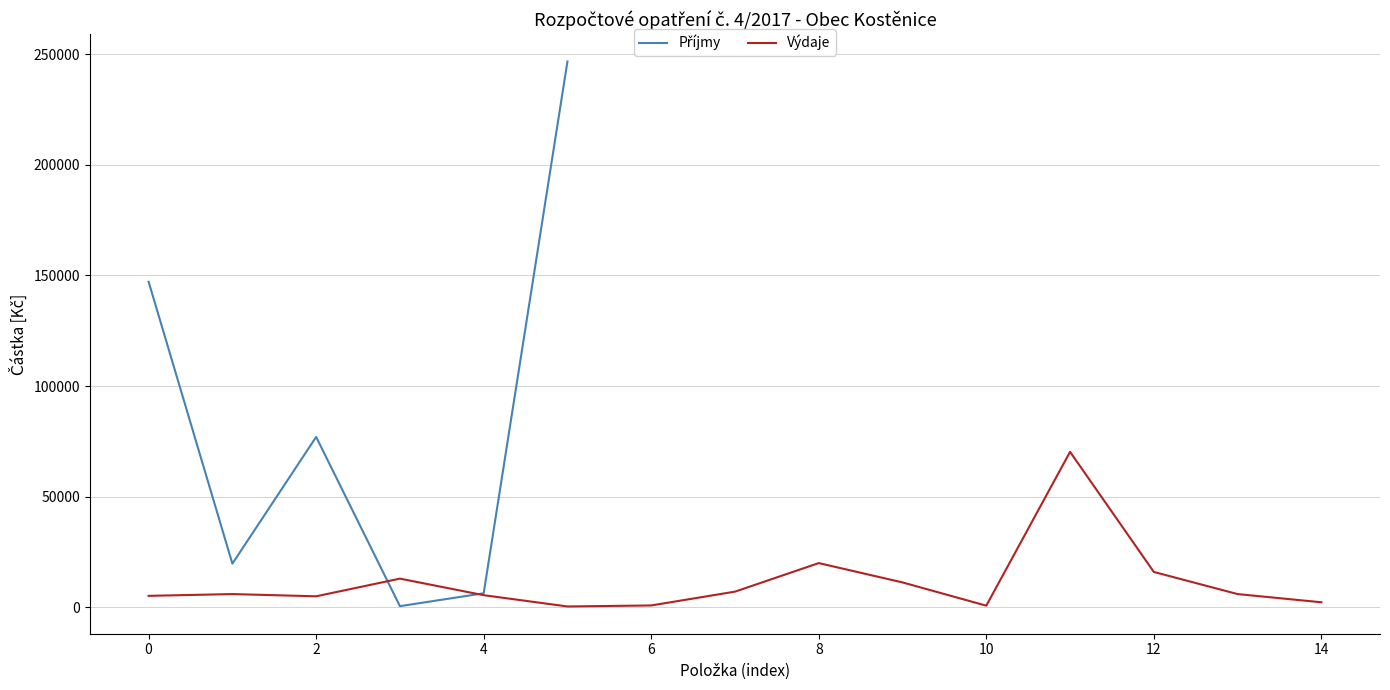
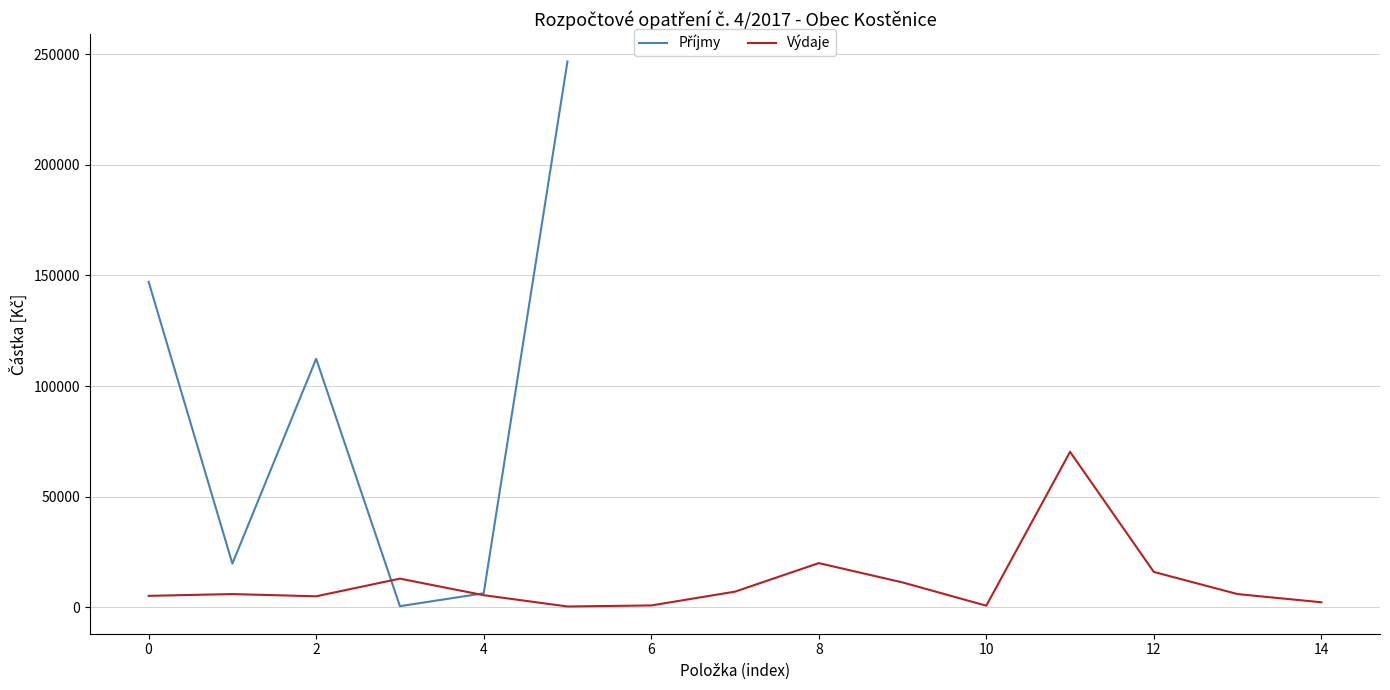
Příjmy, 2: 77000 -> 112000
